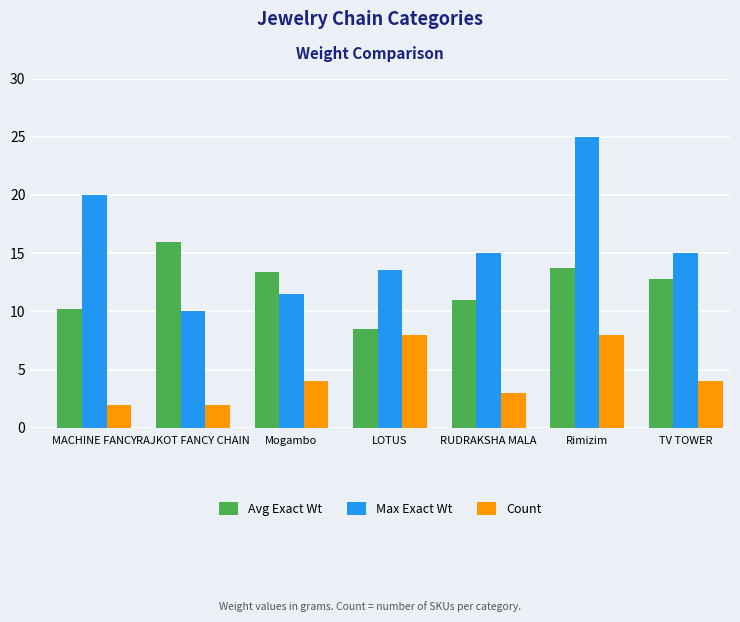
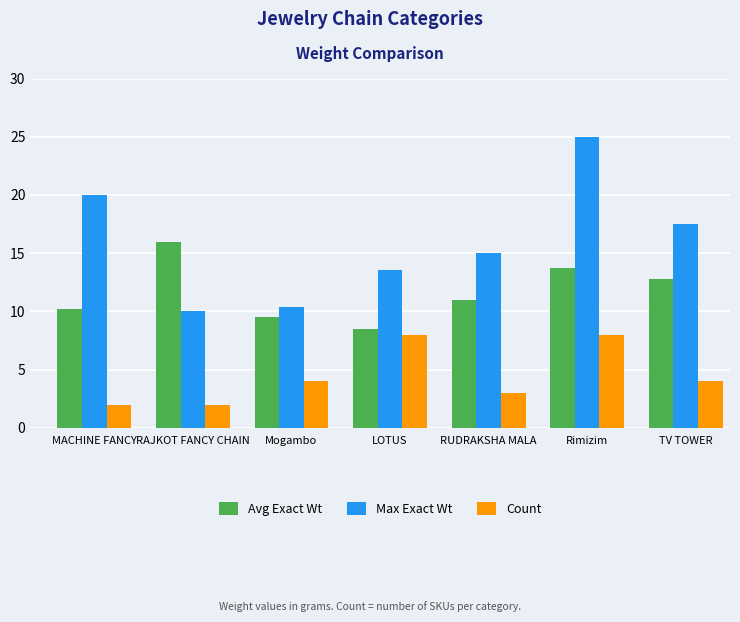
Avg Exact Wt, Mogambo: 13.4 -> 9.5
Max Exact Wt, Mogambo: 11.5 -> 10.4
Max Exact Wt, TV TOWER: 15.0 -> 17.5
